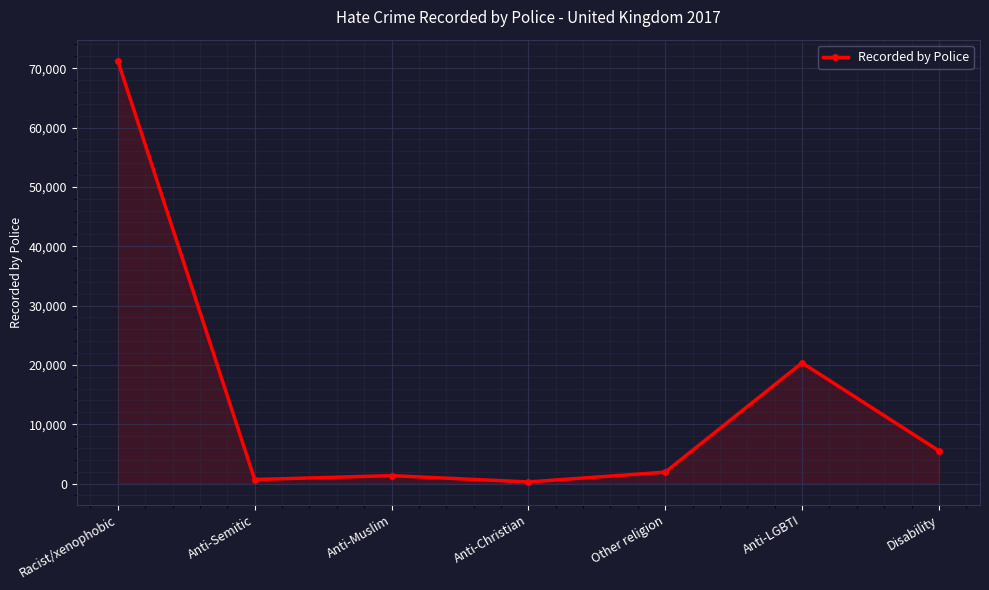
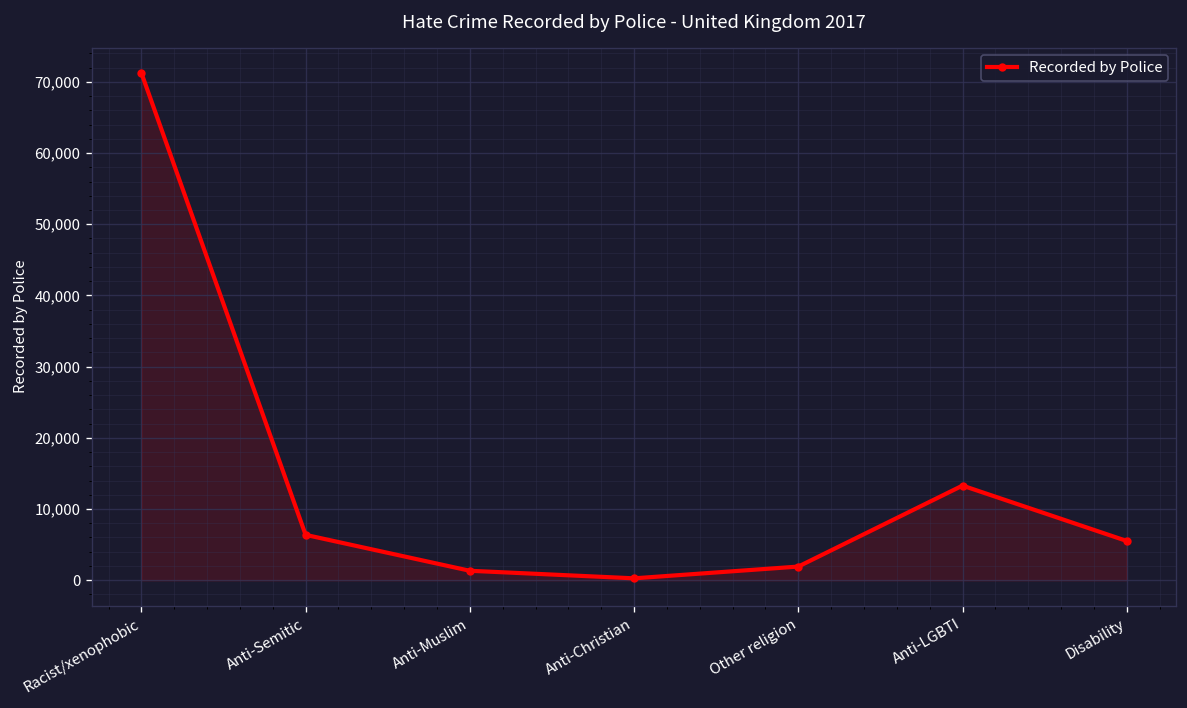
Anti-Semitic: 1,000 -> 6,000
Anti-LGBTI: 20,000 -> 13,000
